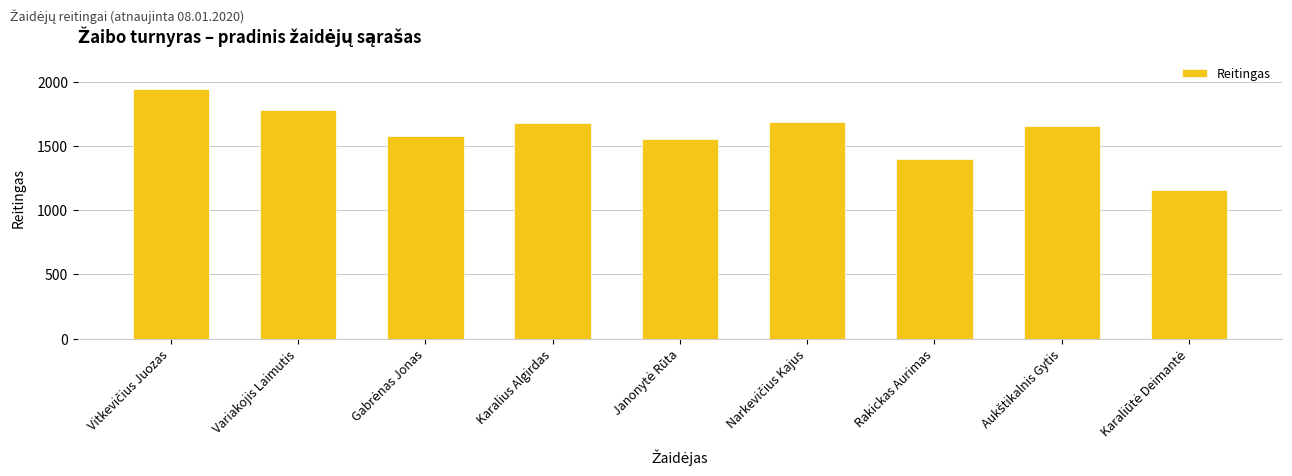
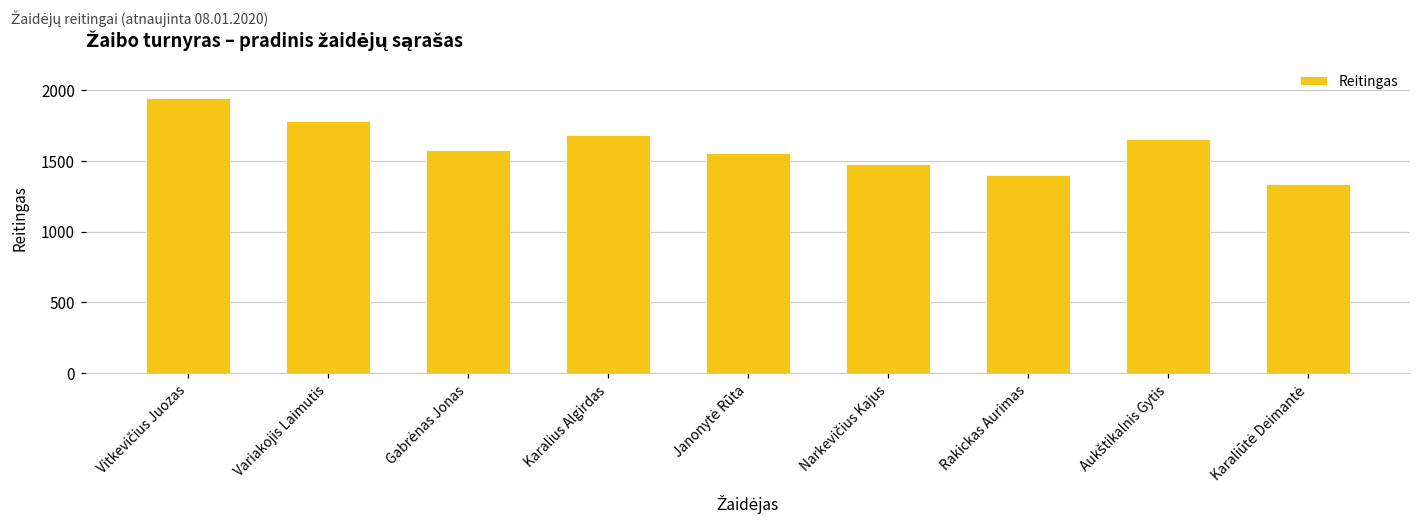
Narkevičius Kajus: 1680 -> 1480
Karaliūtė Deimantė: 1160 -> 1340
